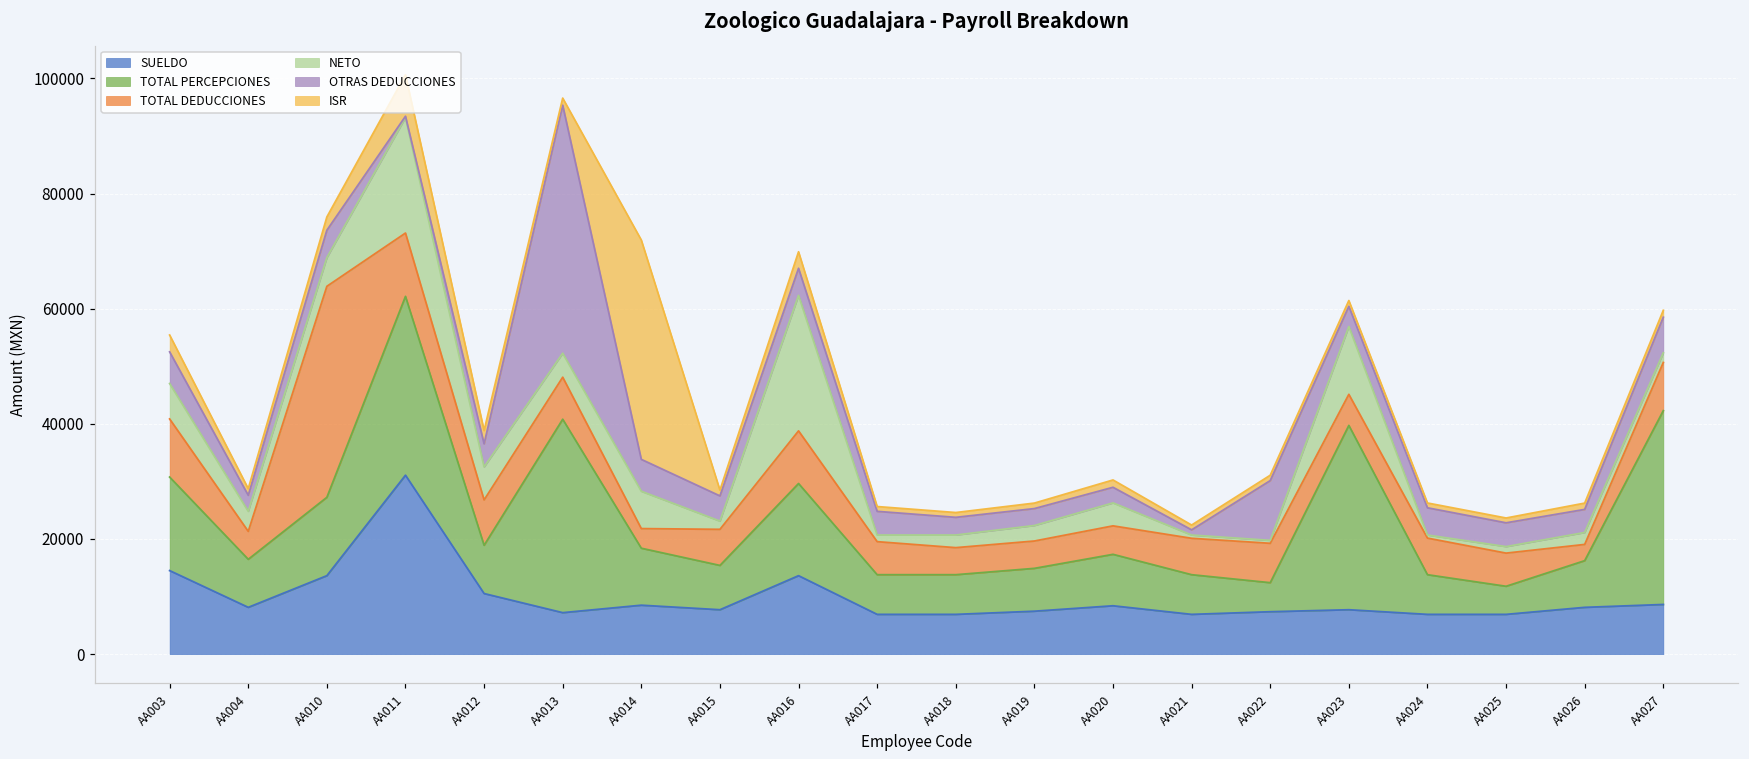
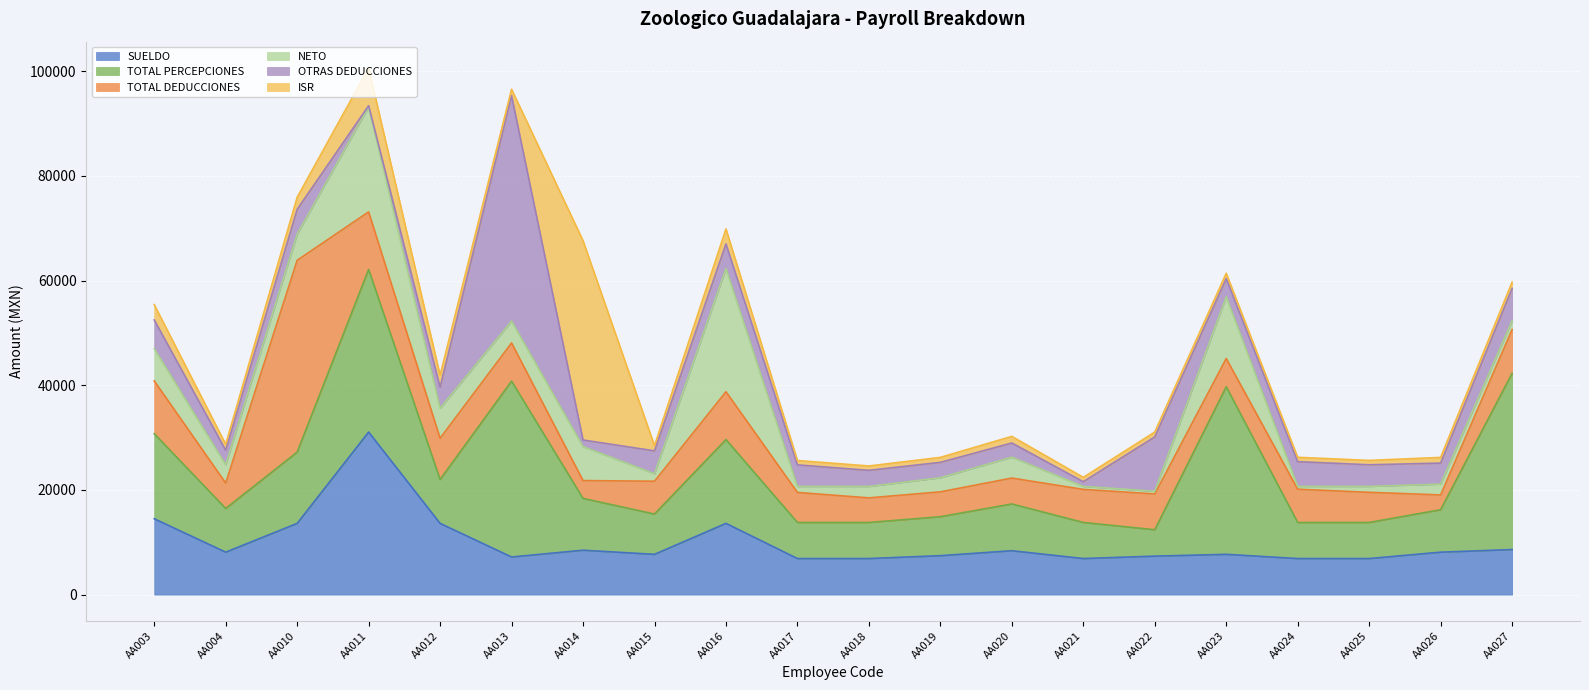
SUELDO, AA012: 11000 -> 14000
OTRAS DEDUCCIONES, AA014: 6000 -> 1000
TOTAL PERCEPCIONES, AA025: 5000 -> 7000
